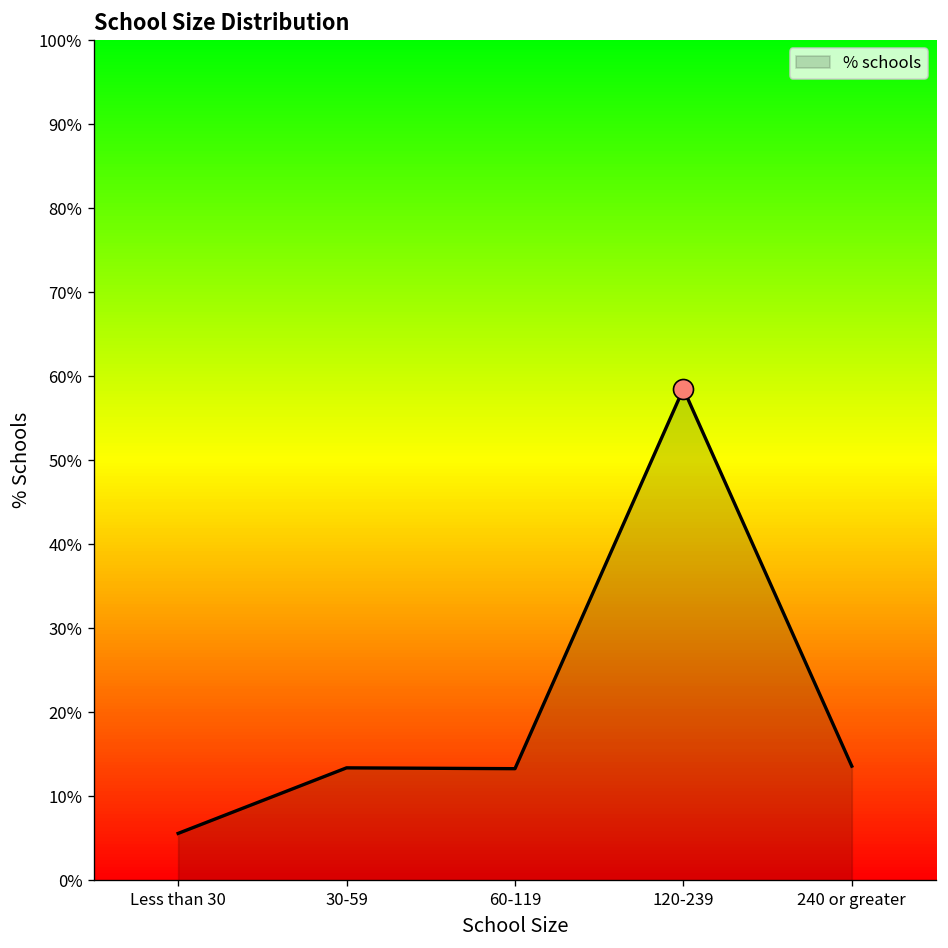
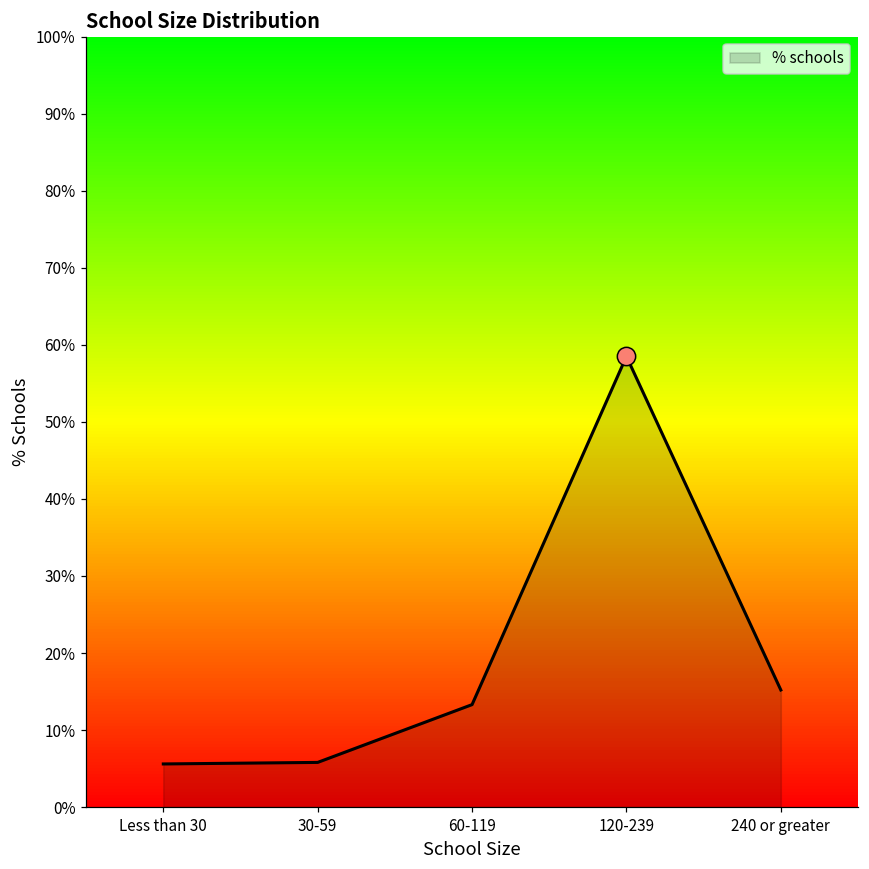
% schools, 30-59: 13% -> 6%
% schools, 240 or greater: 14% -> 15%
